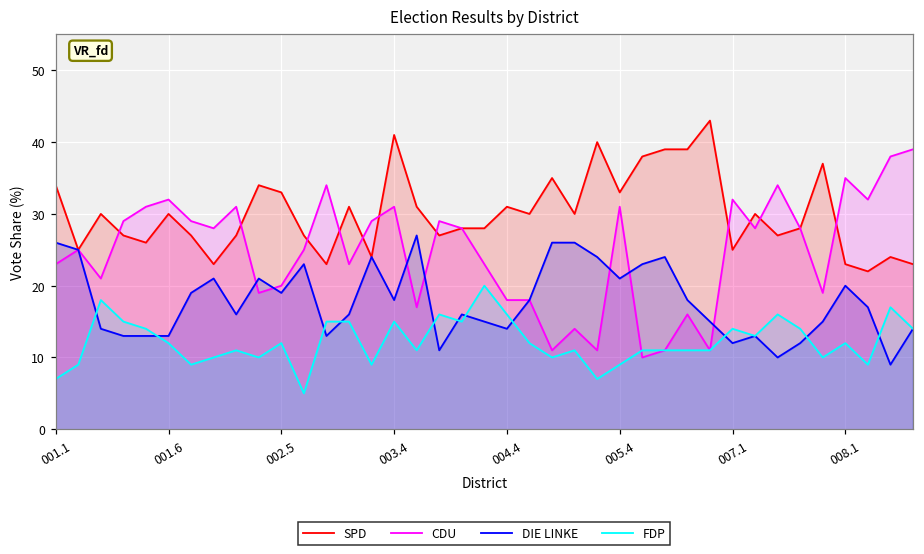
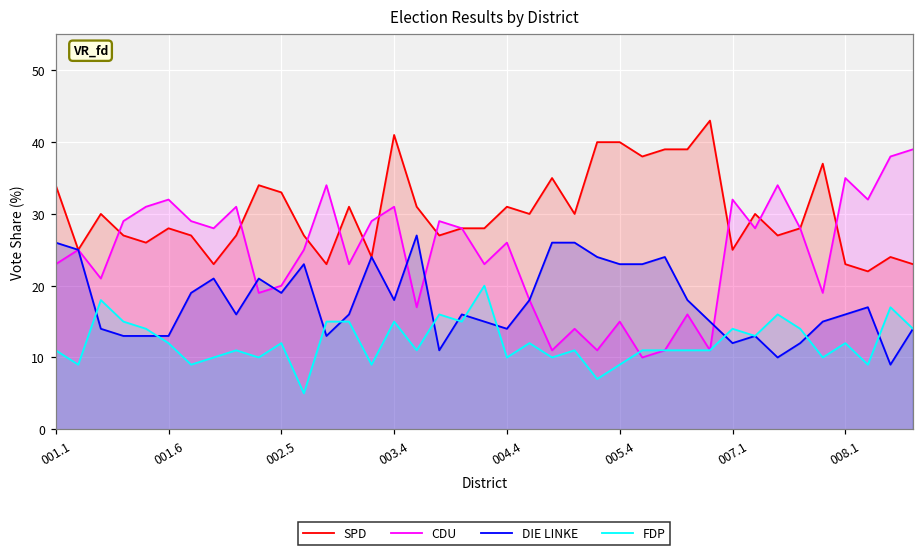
FDP, 001.1: 7 -> 11
SPD, 001.6: 30 -> 28
CDU, 004.4: 18 -> 26
FDP, 004.4: 16 -> 10
SPD, 005.4: 33 -> 40
CDU, 005.4: 31 -> 15
DIE LINKE, 005.4: 21 -> 23
DIE LINKE, 008.1: 20 -> 16
